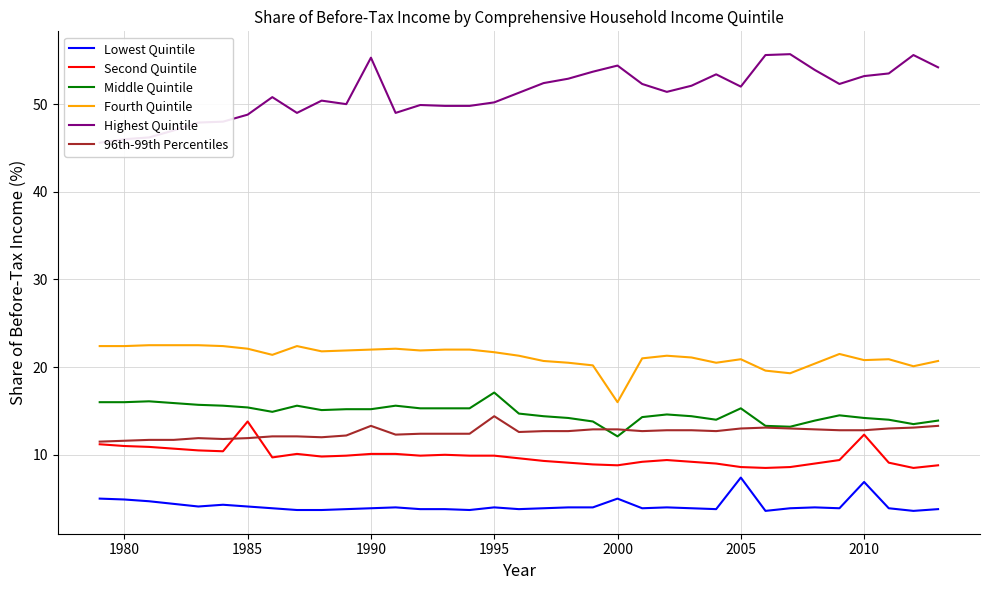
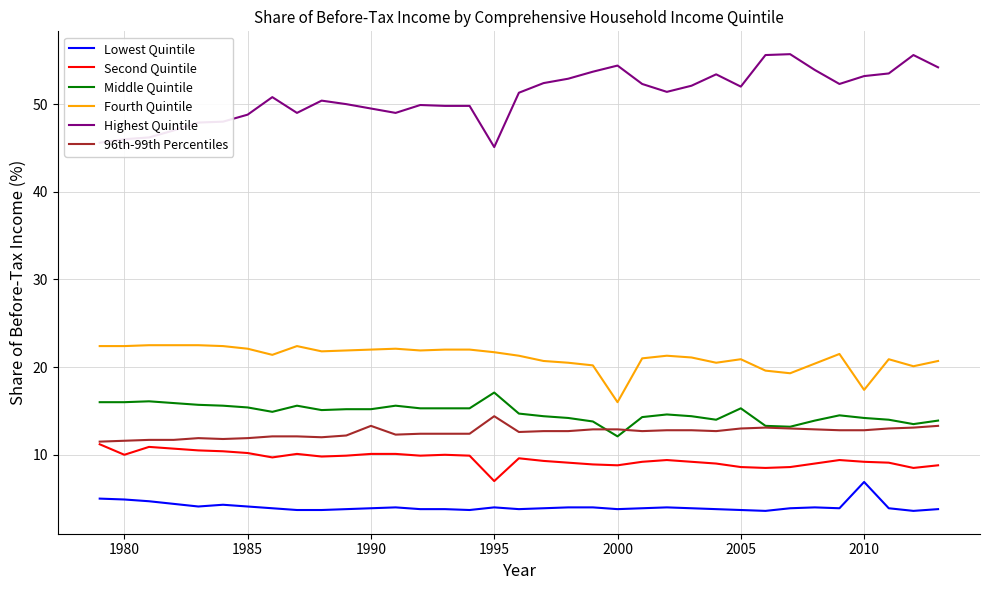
Second Quintile, 1980: 11 -> 10
Second Quintile, 1985: 14 -> 10
Highest Quintile, 1990: 55 -> 50
Second Quintile, 1995: 10 -> 7
Highest Quintile, 1995: 50 -> 45
Lowest Quintile, 2000: 5 -> 4
Lowest Quintile, 2005: 7 -> 4
Second Quintile, 2010: 12 -> 9
Fourth Quintile, 2010: 21 -> 17
